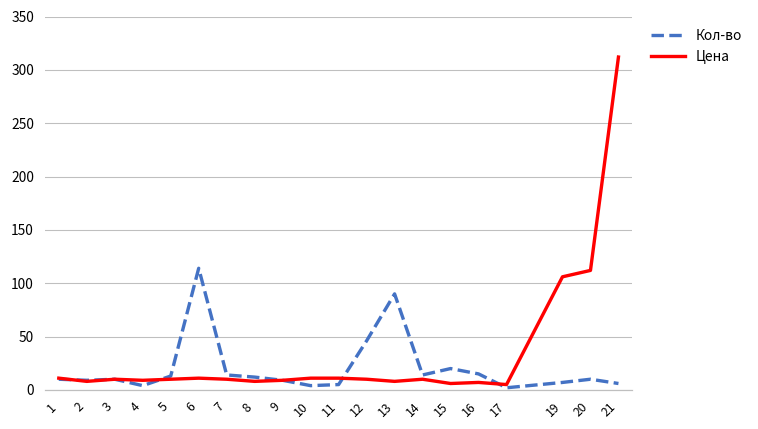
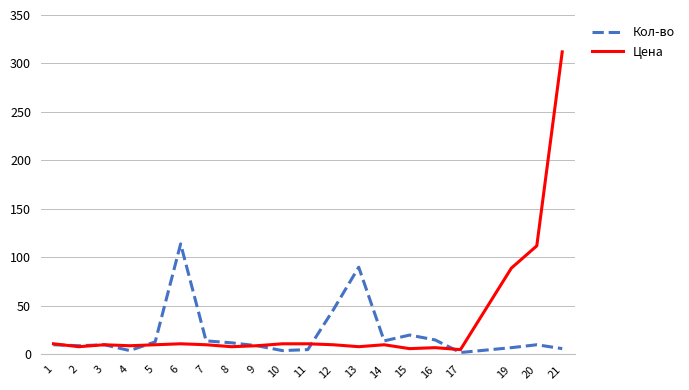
Цена, 19: 110 -> 90
